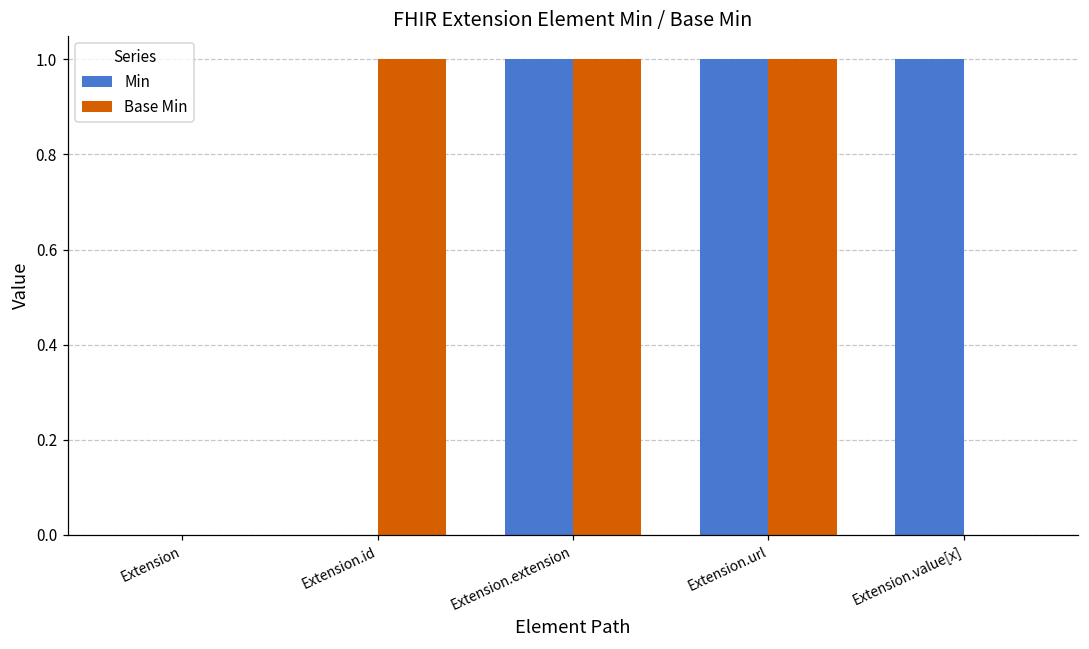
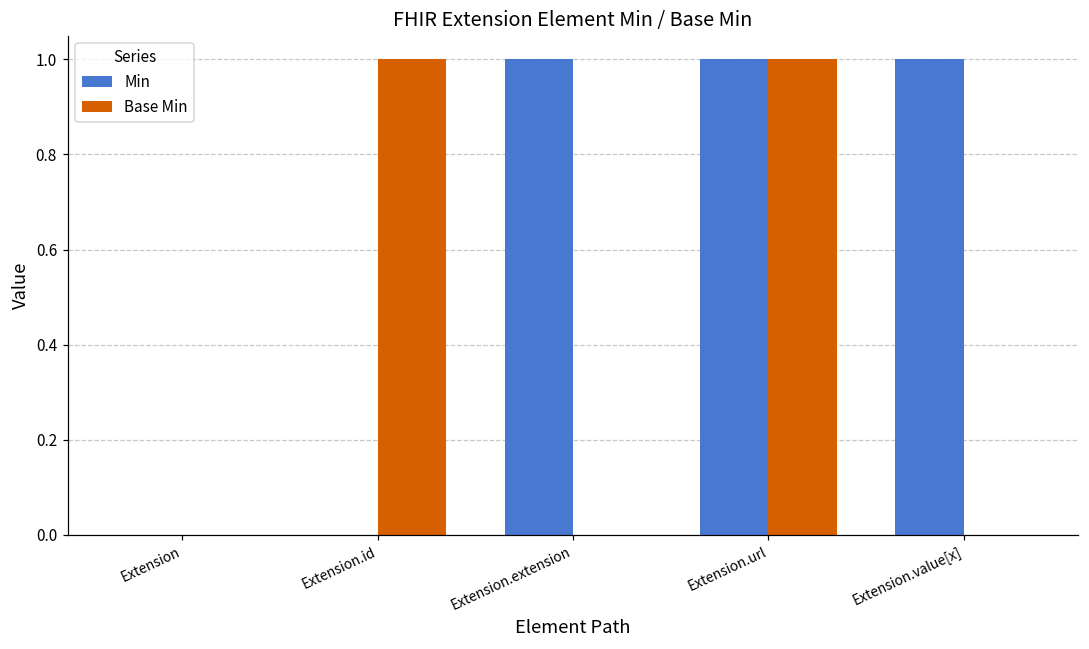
Base Min, Extension.extension: 1 -> 0
